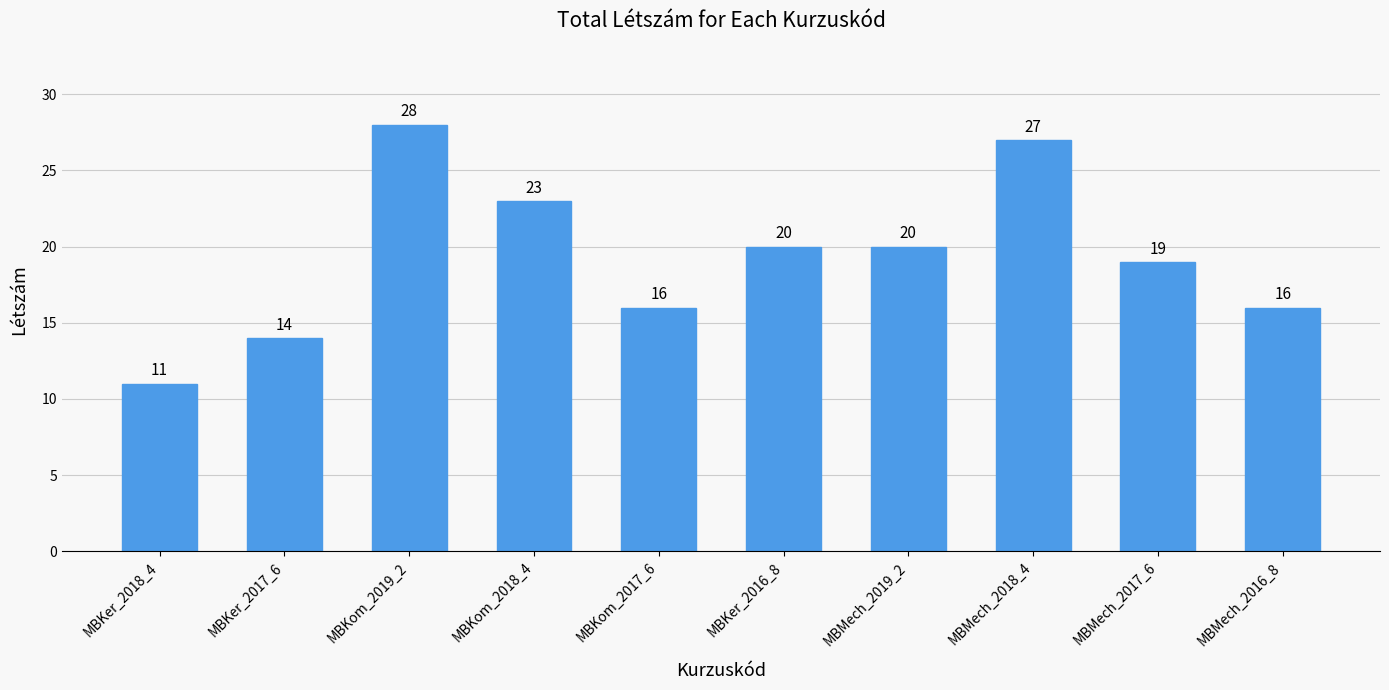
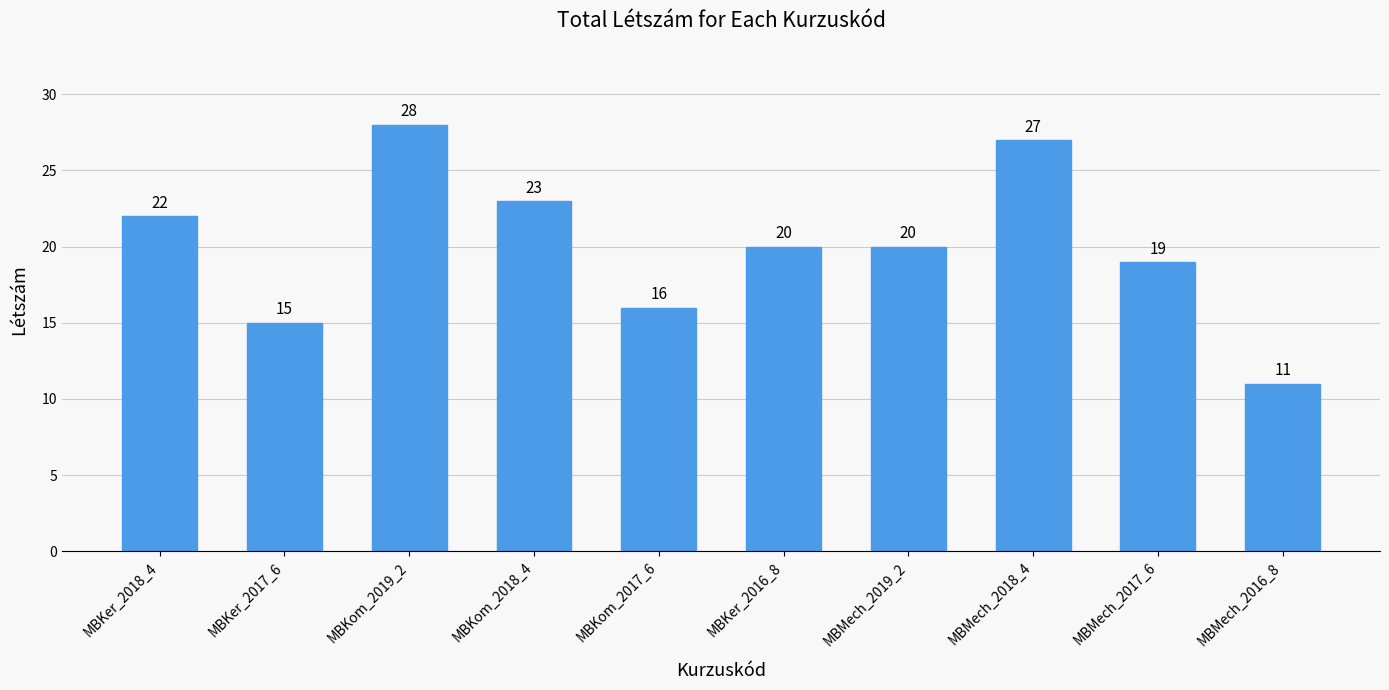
MBKer_2018_4: 11 -> 22
MBKer_2017_6: 14 -> 15
MBMech_2016_8: 16 -> 11
